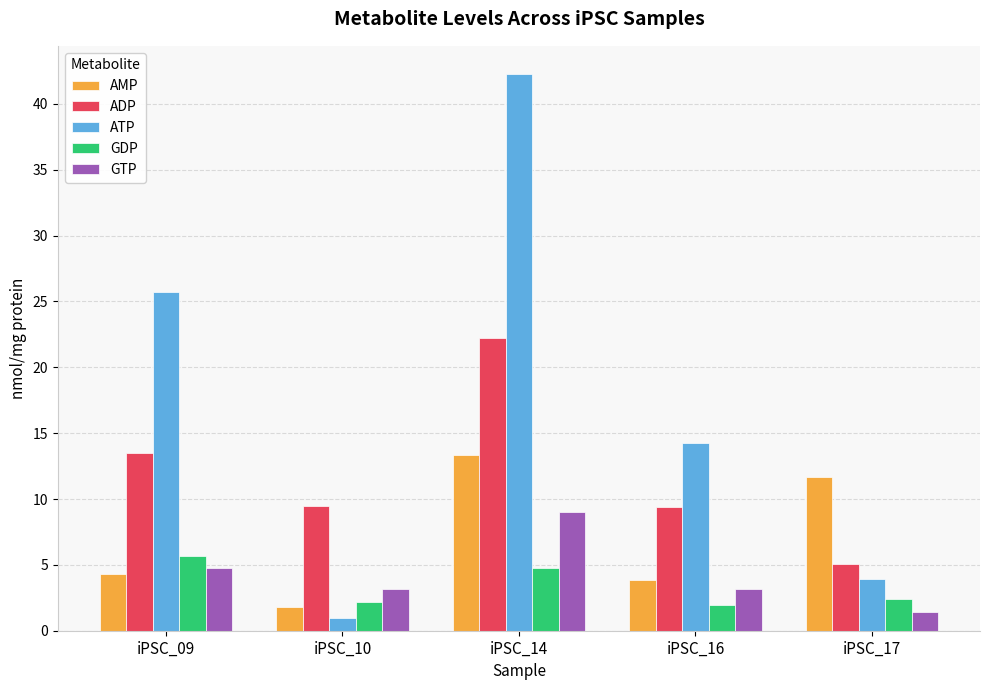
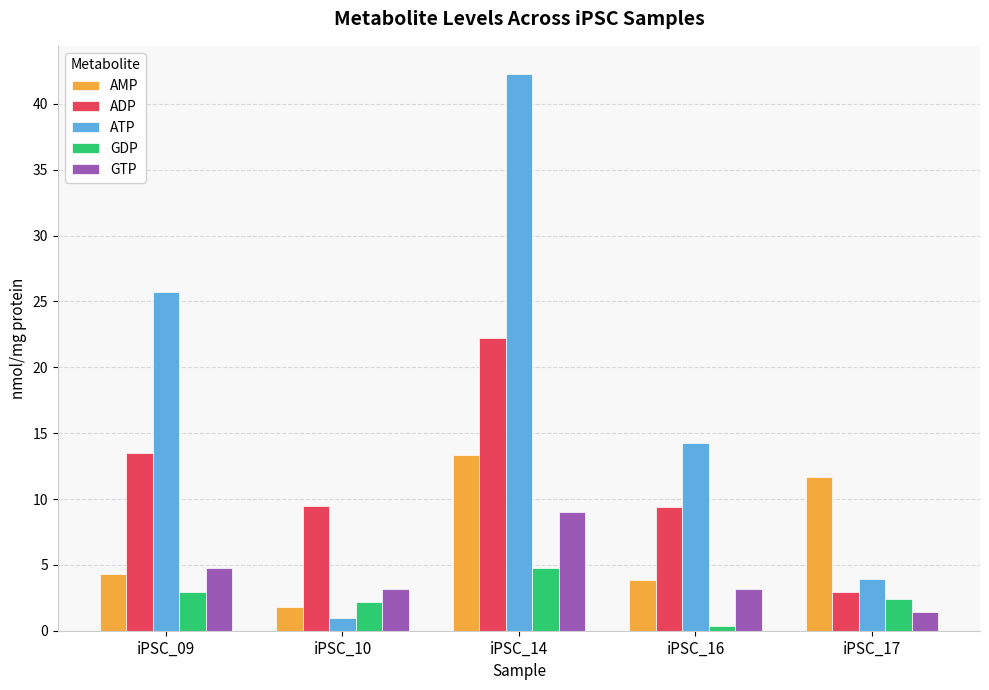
GDP, iPSC_09: 5.7 -> 3.0
GDP, iPSC_16: 2.0 -> 0.4
ADP, iPSC_17: 5.1 -> 2.9
